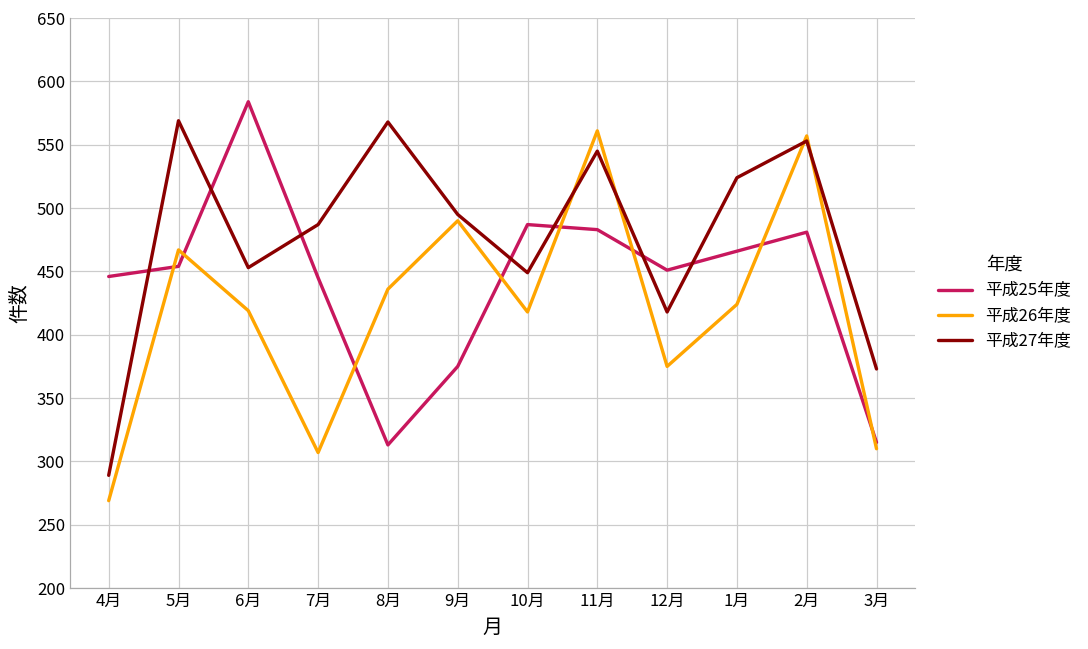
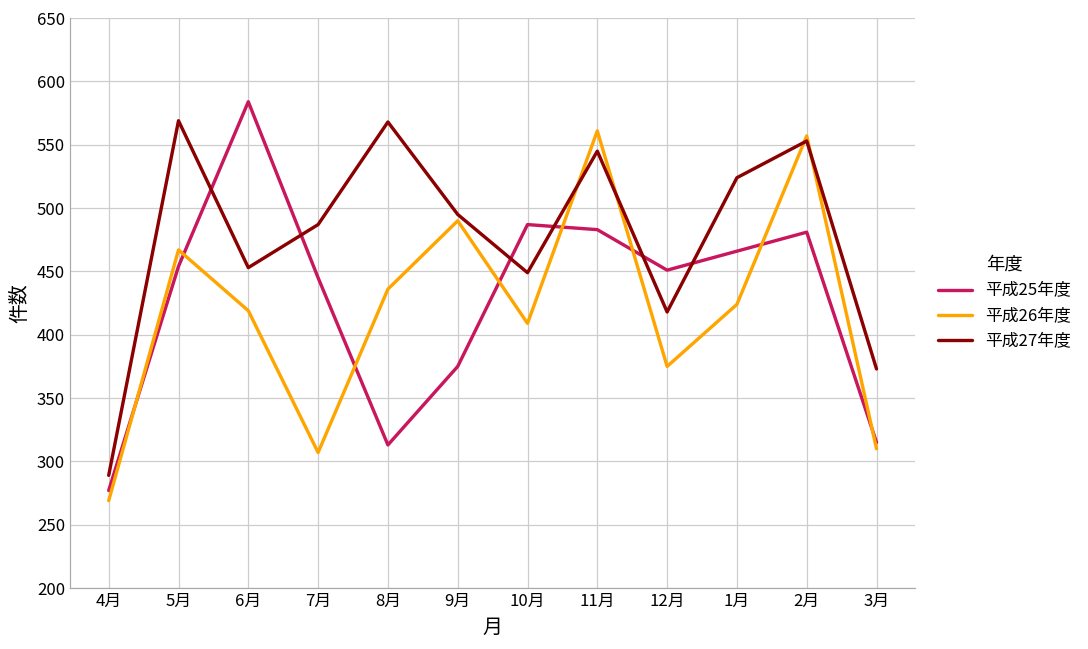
平成25年度, 4月: 446 -> 277
平成26年度, 10月: 418 -> 409
